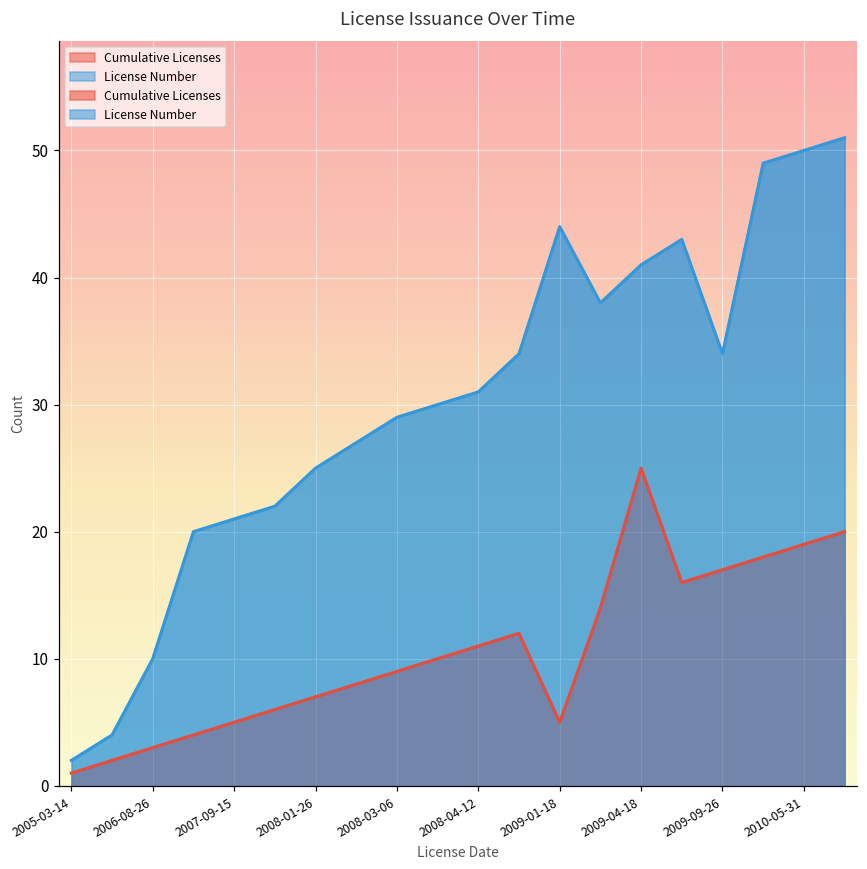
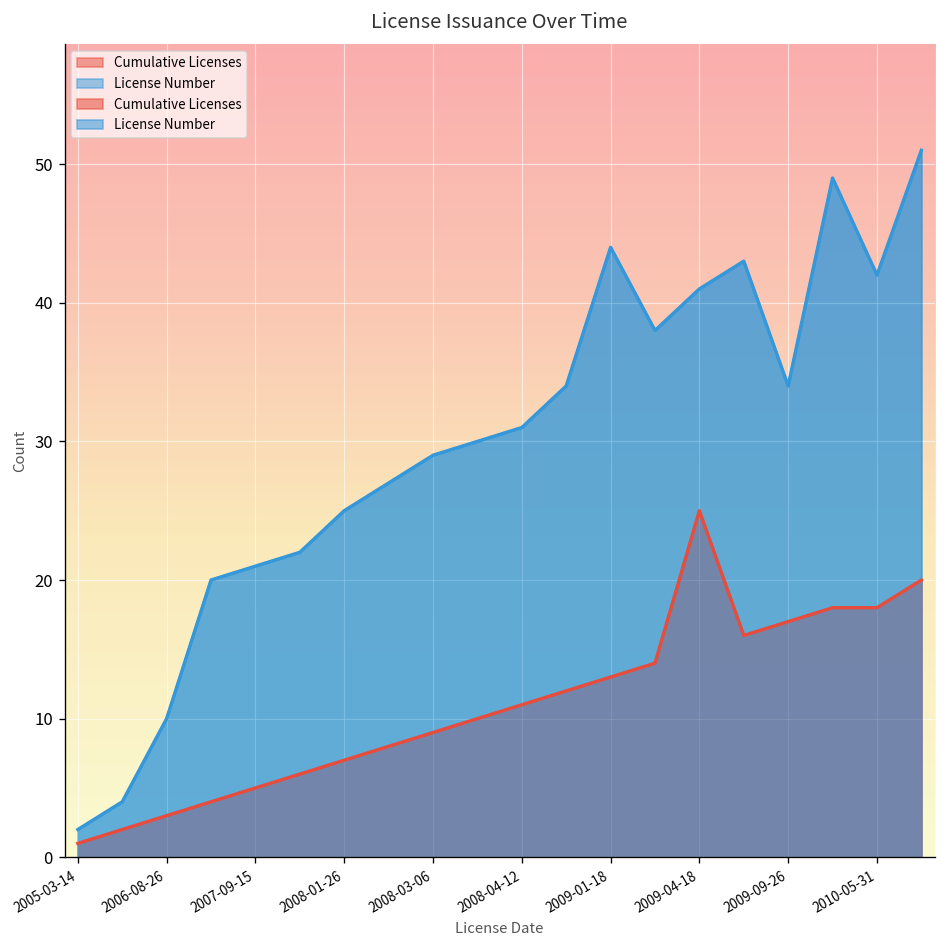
Cumulative Licenses, 2009-01-18: 5 -> 13
Cumulative Licenses, 2010-05-31: 19 -> 18
License Number, 2010-05-31: 50 -> 42
